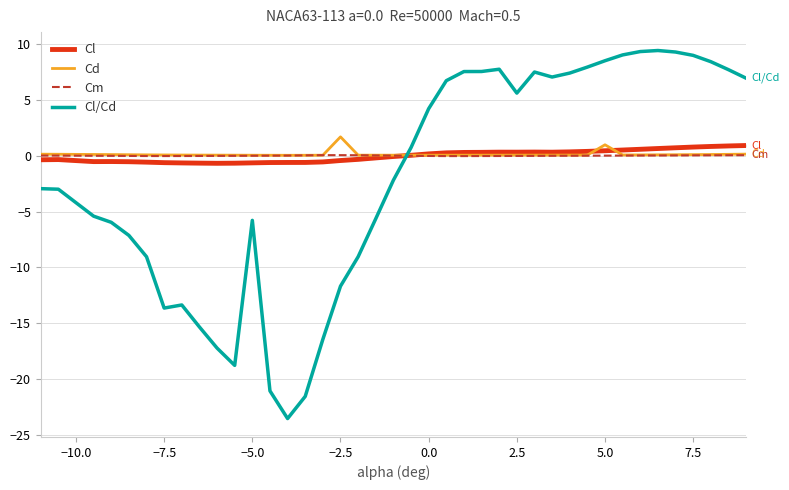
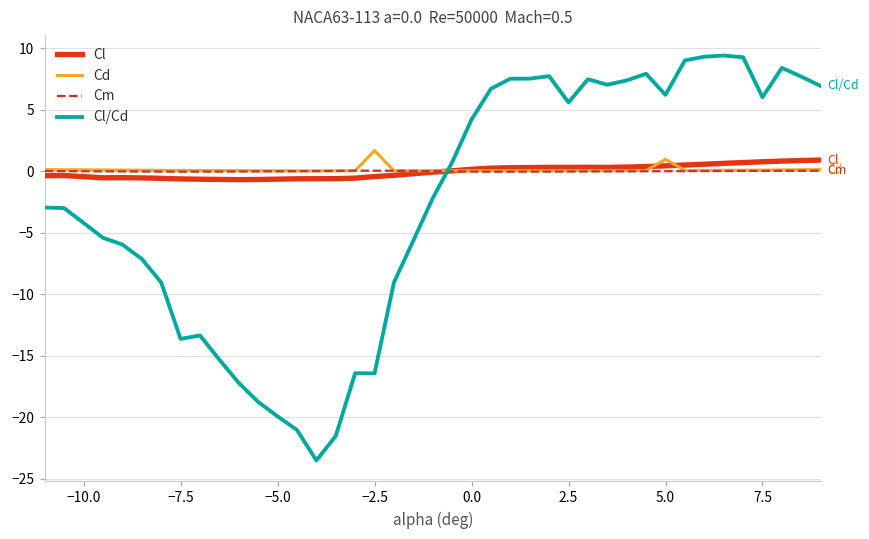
Cl/Cd, −5.0: -5.8 -> -19.9
Cl/Cd, −2.5: -11.7 -> -16.4
Cl/Cd, 5.0: 8.5 -> 6.2
Cl/Cd, 7.5: 9.0 -> 6.0
